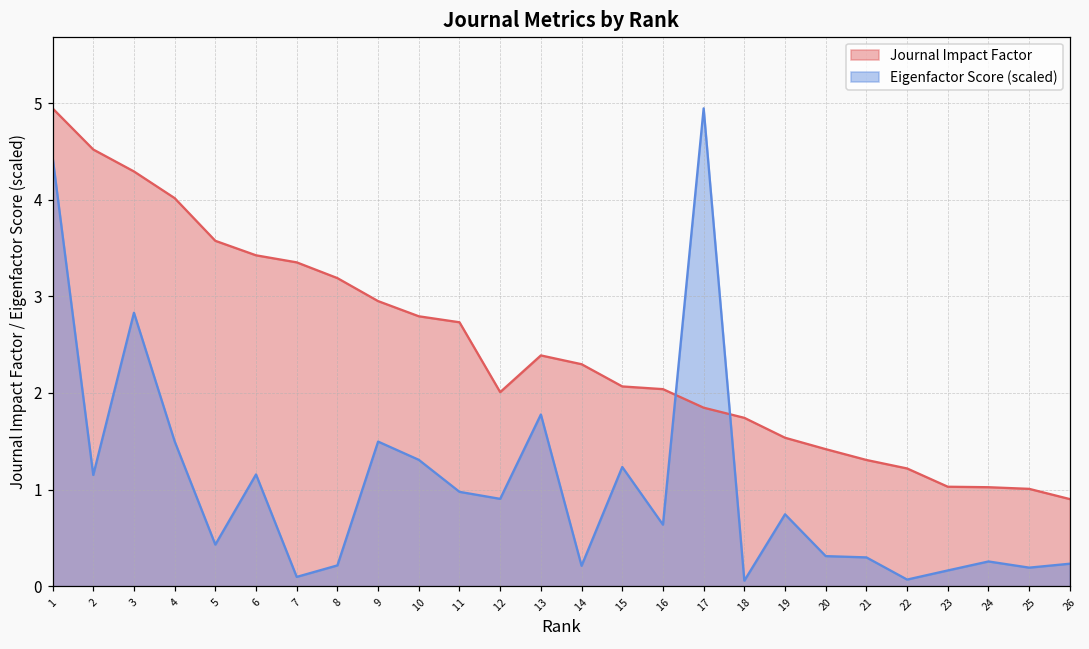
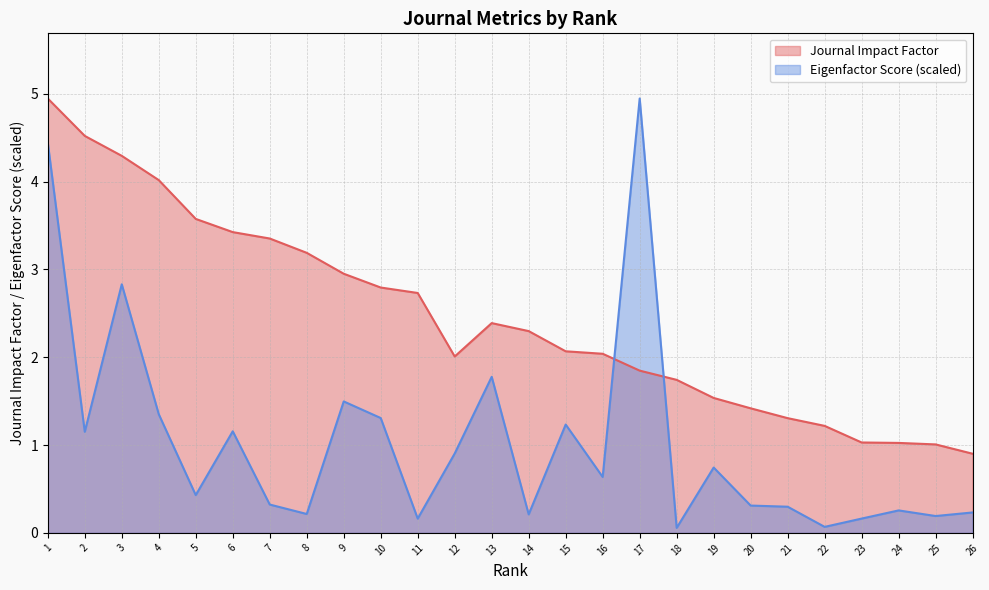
Eigenfactor Score (scaled), 4: 1.5 -> 1.4
Eigenfactor Score (scaled), 7: 0.1 -> 0.3
Eigenfactor Score (scaled), 11: 1.0 -> 0.2
